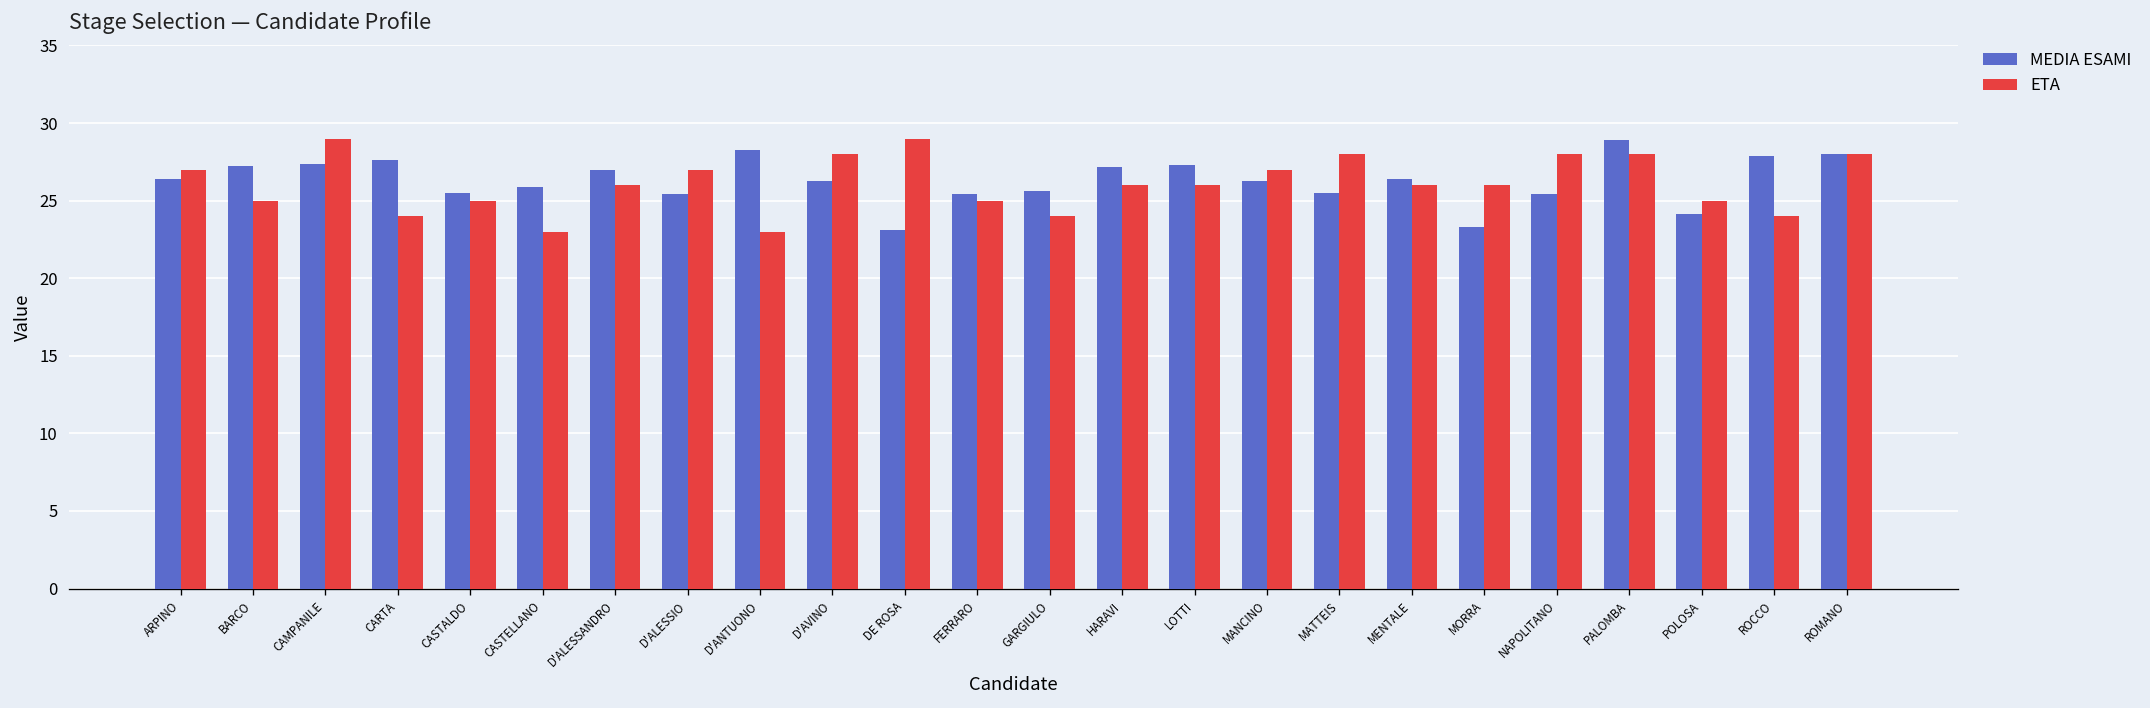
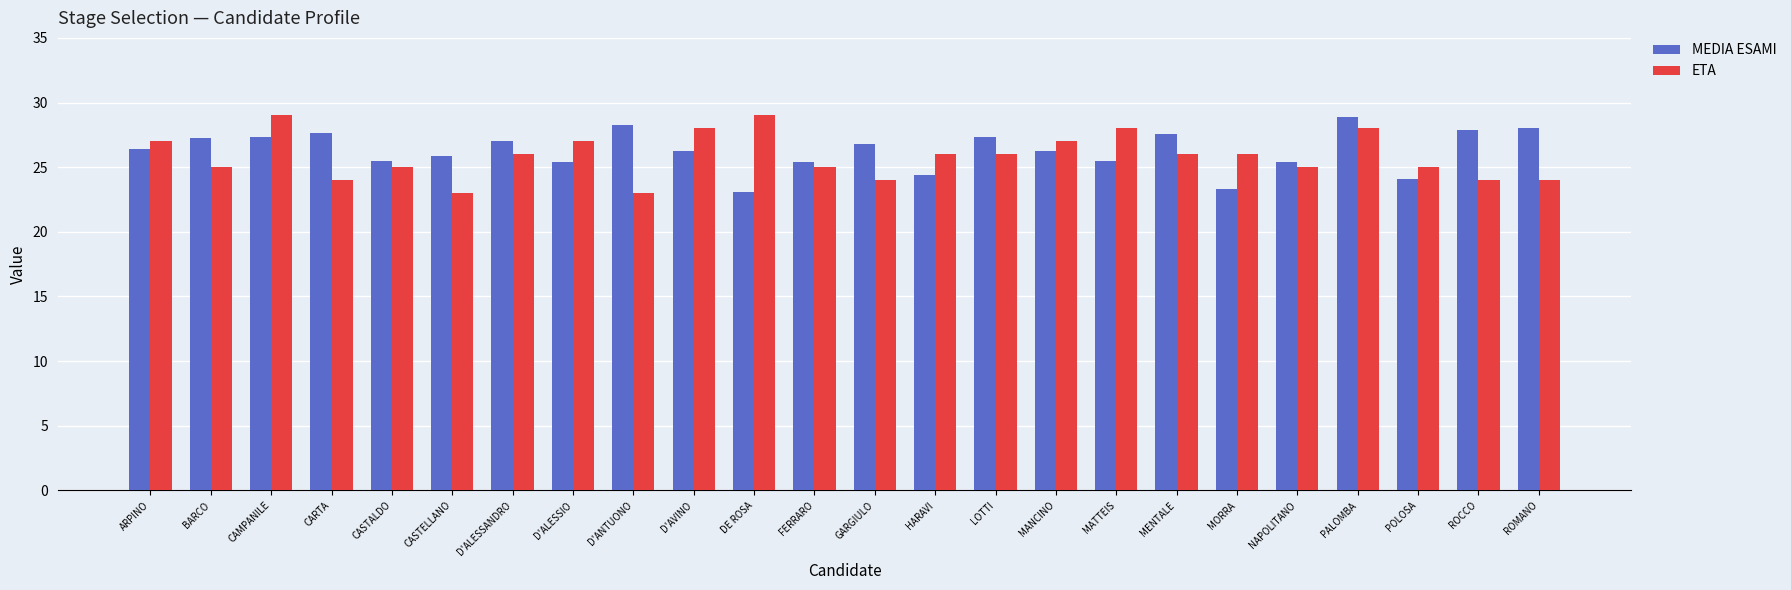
MEDIA ESAMI, GARGIULO: 25.6 -> 26.8
MEDIA ESAMI, HARAVI: 27.1 -> 24.4
MEDIA ESAMI, MENTALE: 26.4 -> 27.6
ETA, NAPOLITANO: 28 -> 25
ETA, ROMANO: 28 -> 24
